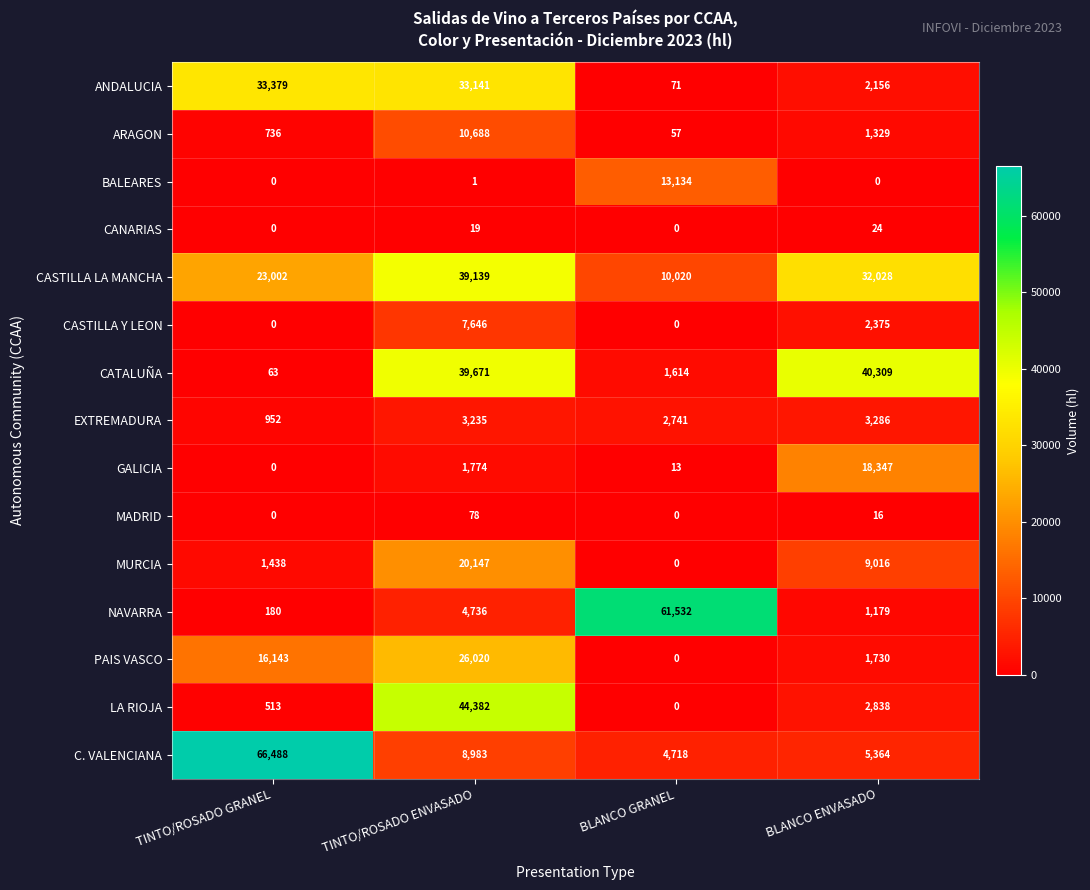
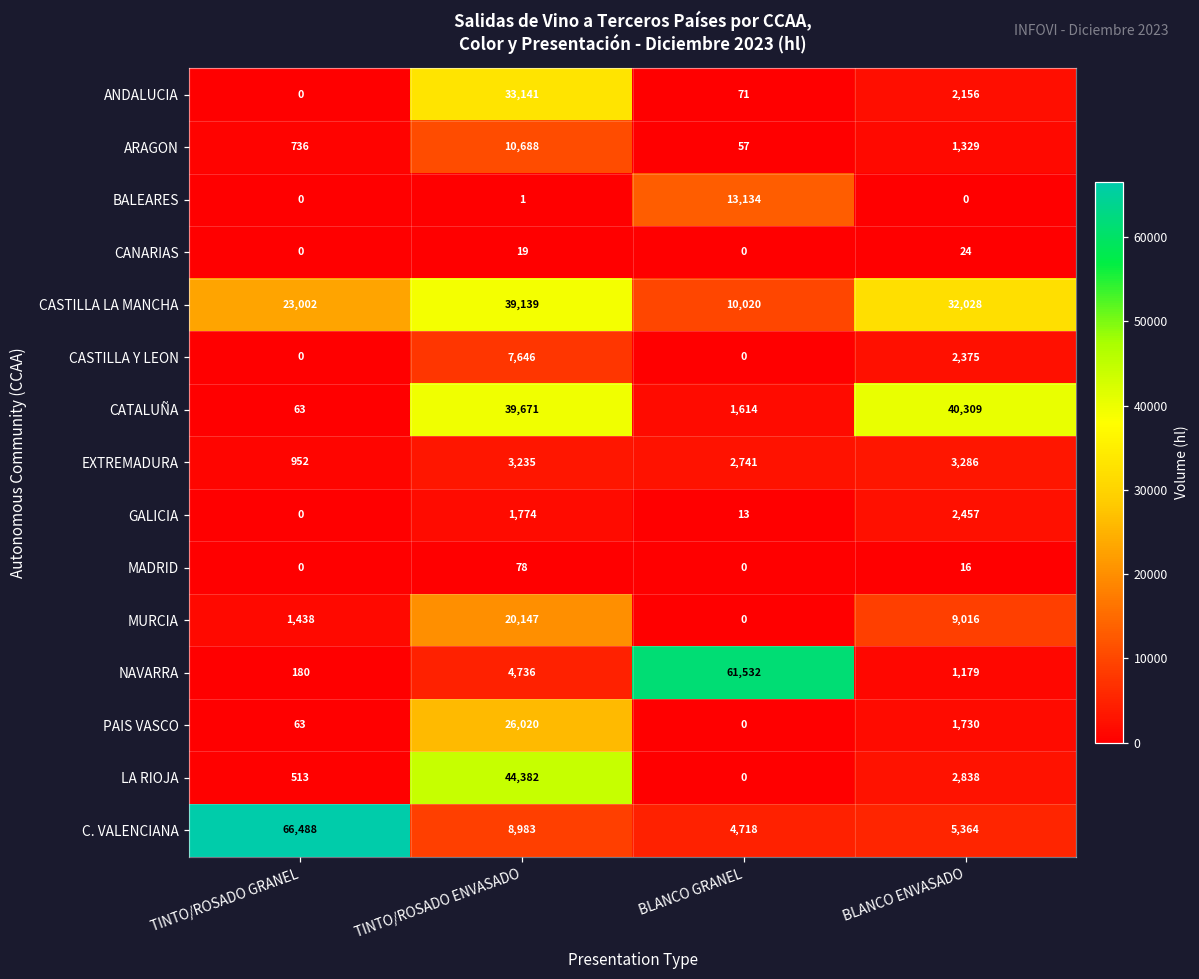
ANDALUCIA, TINTO/ROSADO GRANEL: 33,379 -> 0
GALICIA, BLANCO ENVASADO: 18,347 -> 2,457
PAIS VASCO, TINTO/ROSADO GRANEL: 16,143 -> 63
